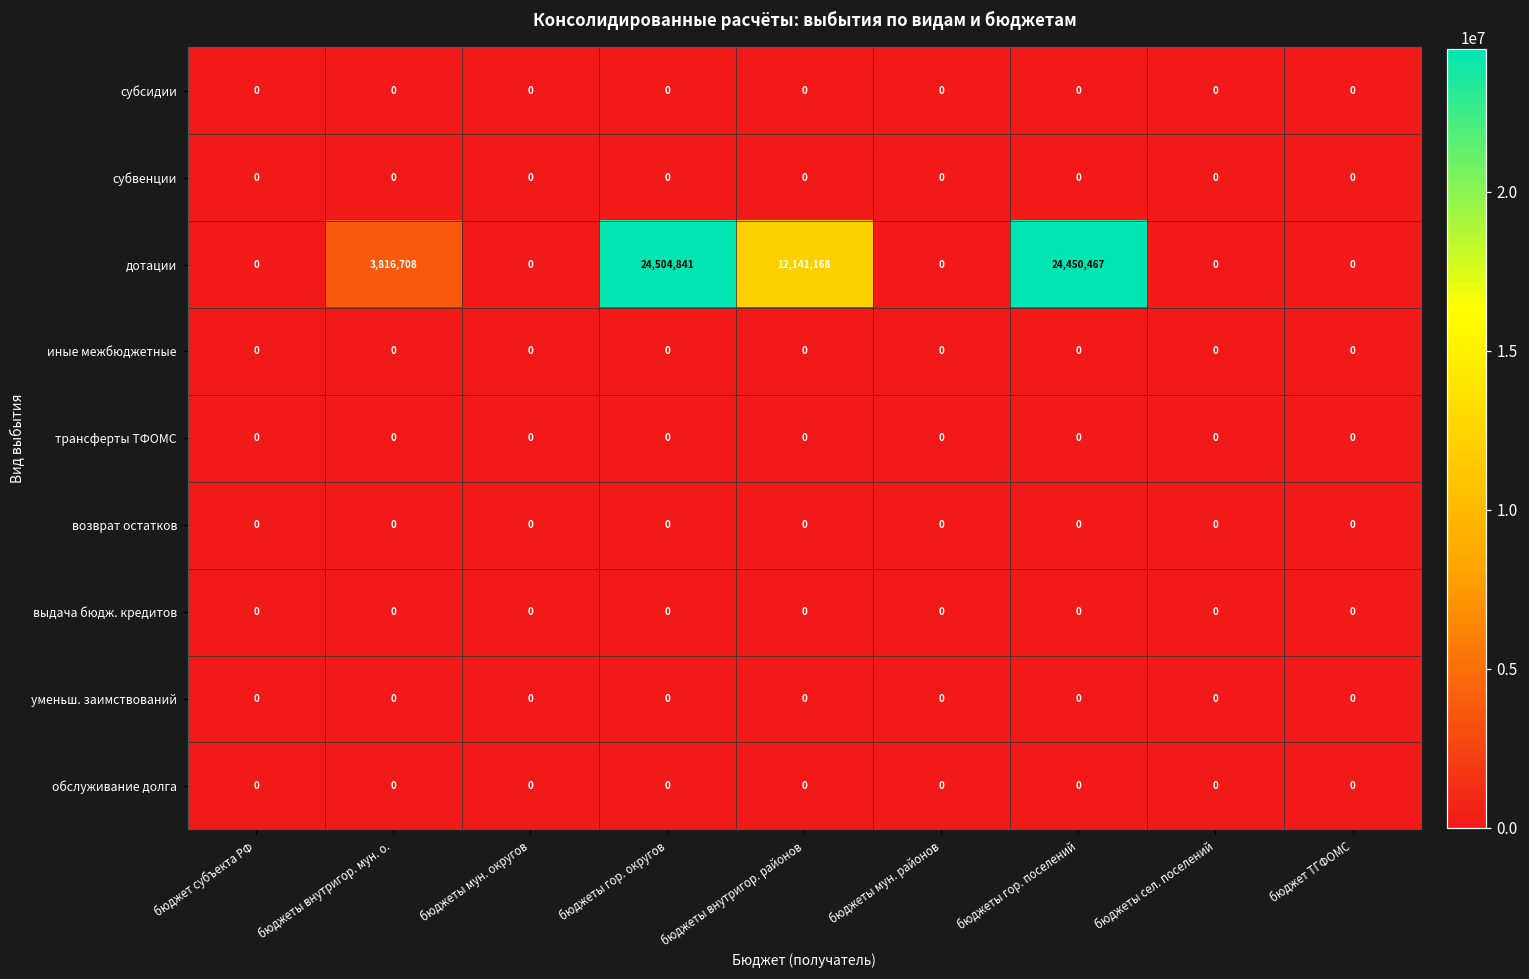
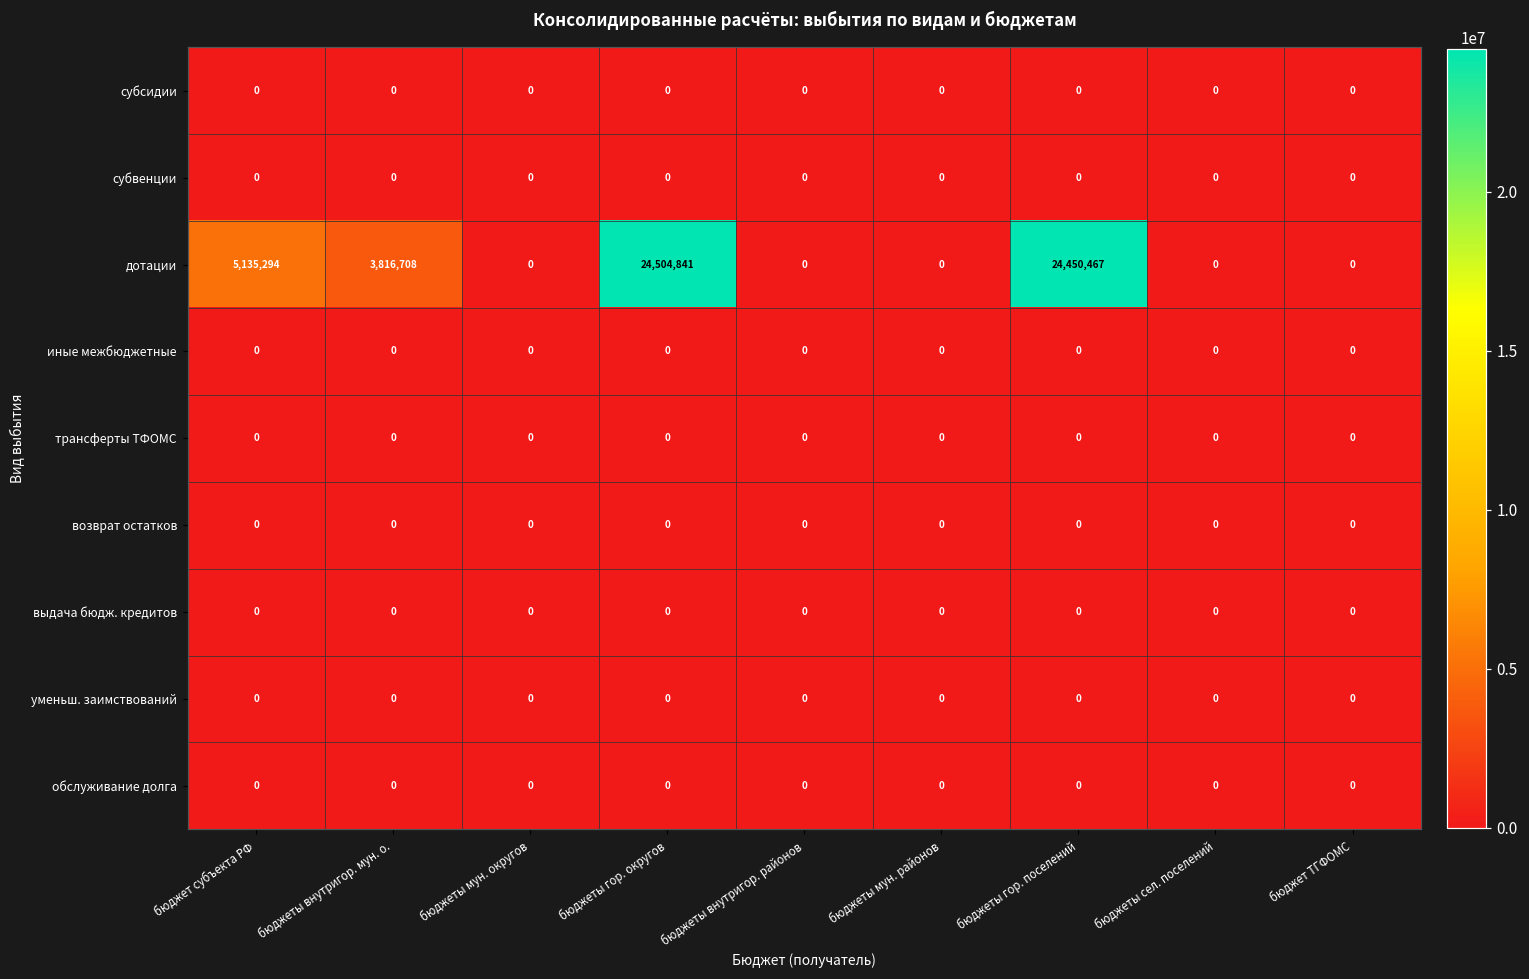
дотации, бюджет субъекта РФ: 0 -> 5,135,294
дотации, бюджеты внутригор. районов: 12,141,168 -> 0
